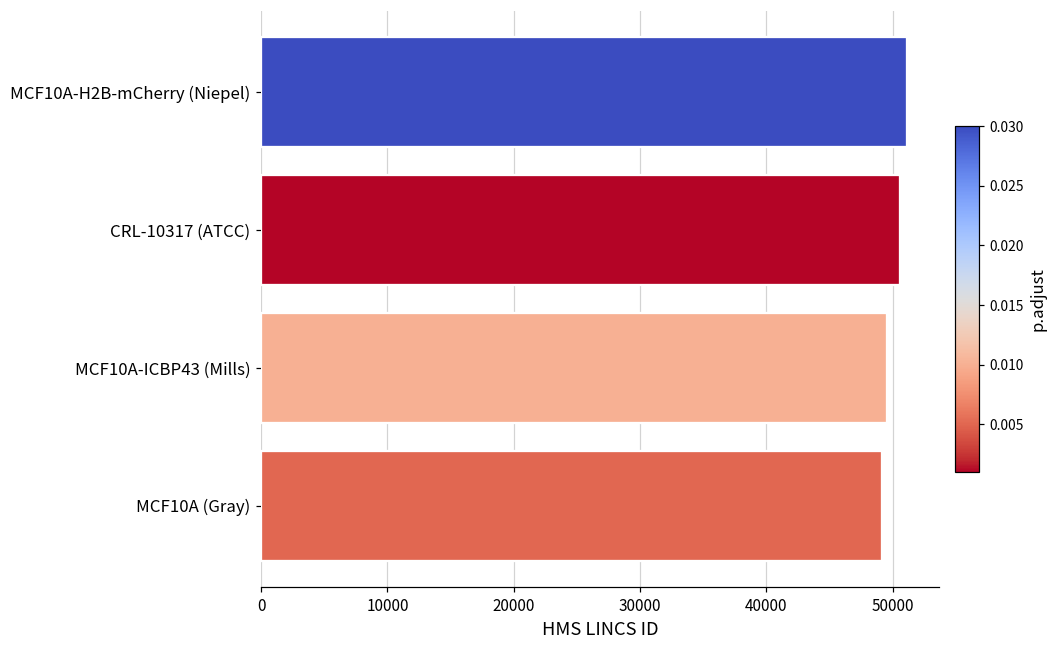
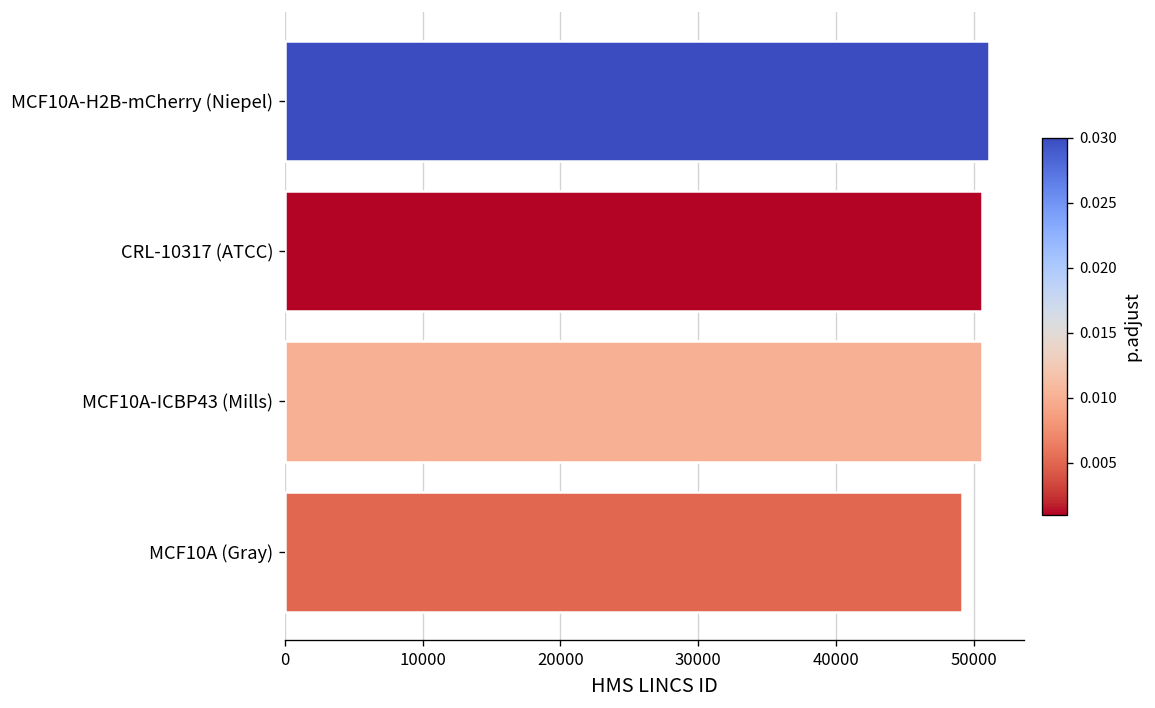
MCF10A-ICBP43 (Mills): 49600 -> 50600
